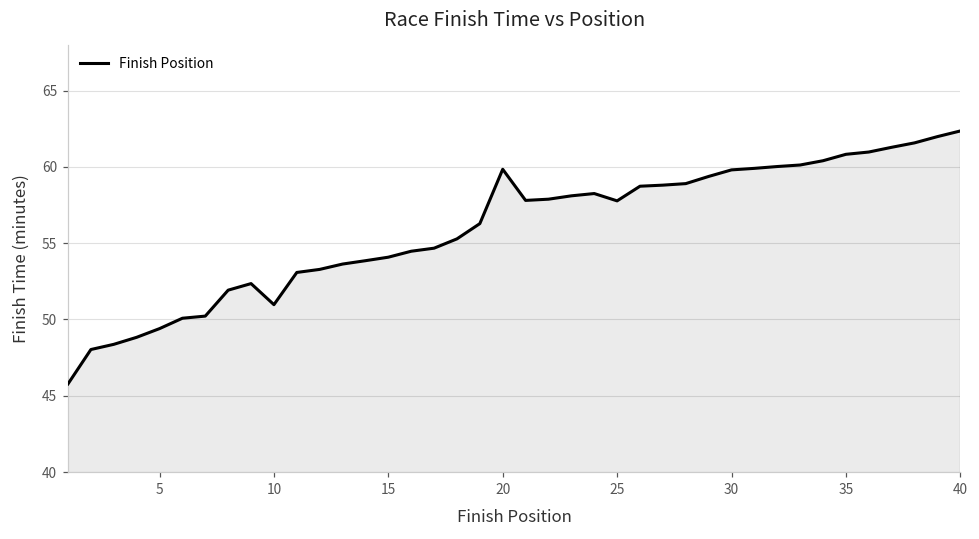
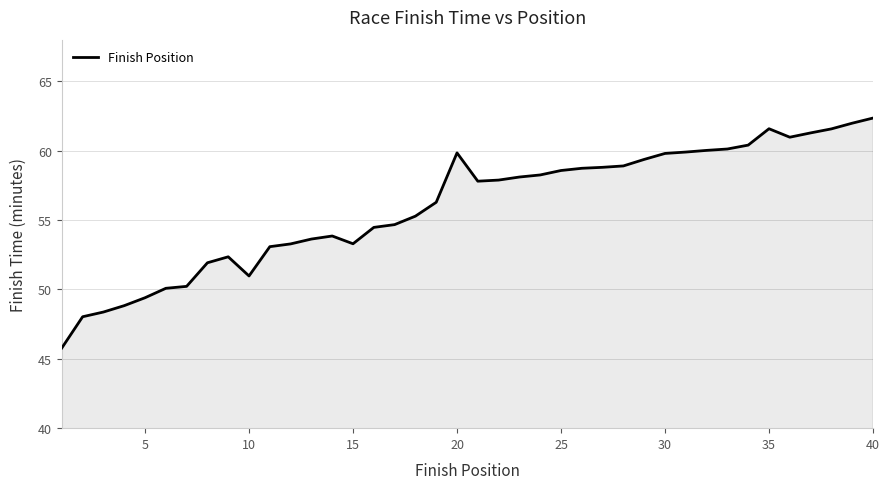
15: 54.1 -> 53.3
25: 57.8 -> 58.6
35: 60.8 -> 61.6
